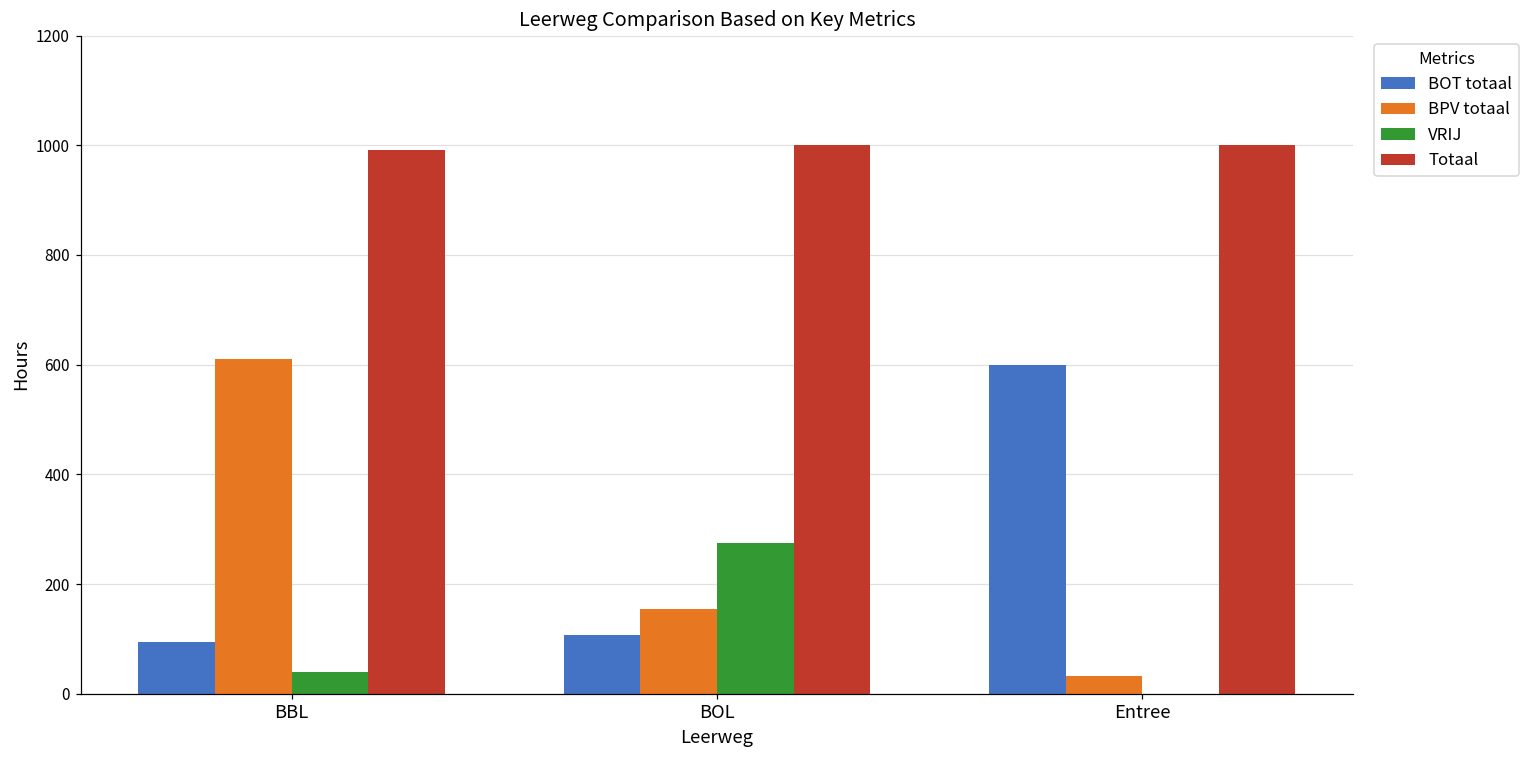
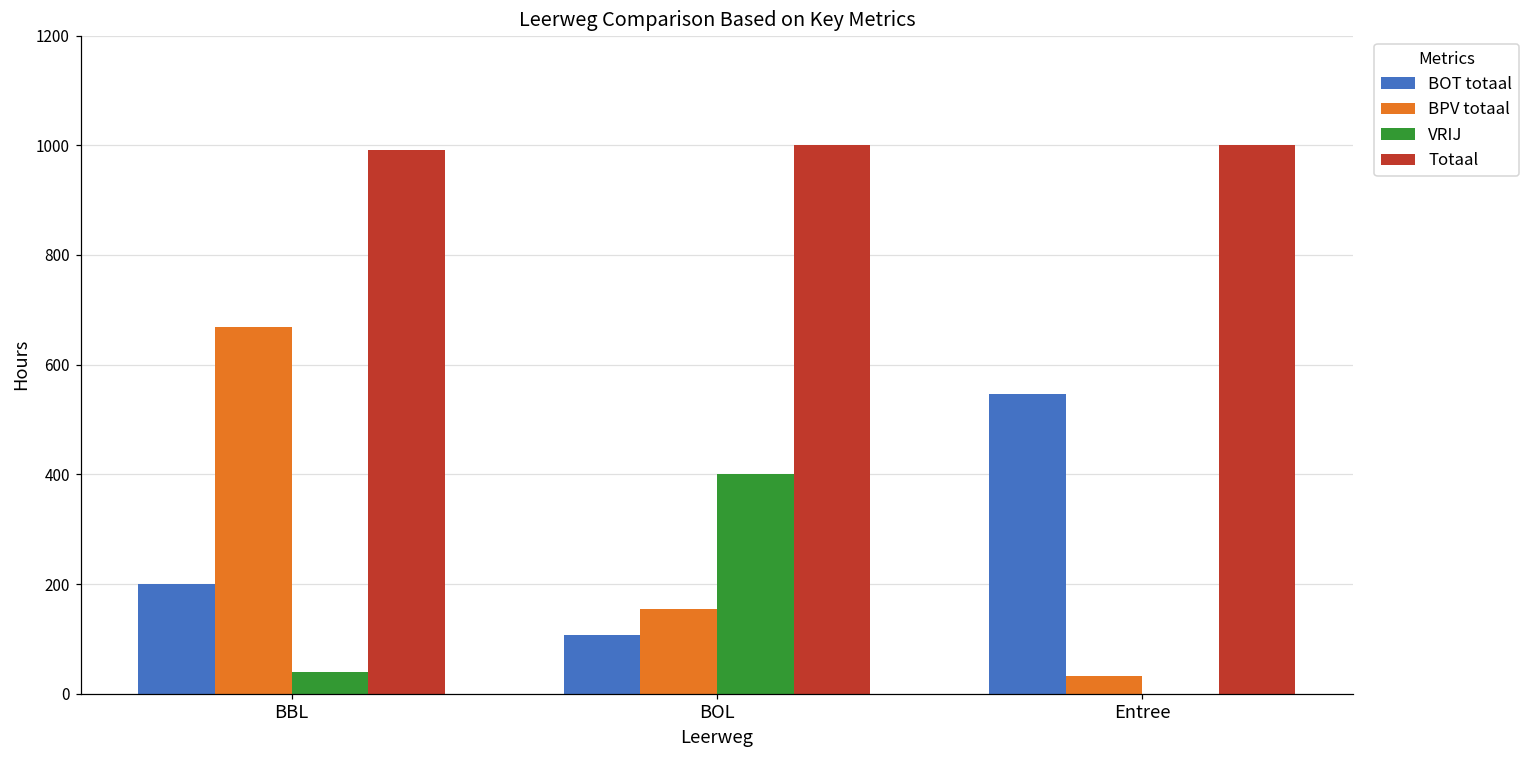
BOT totaal, BBL: 100 -> 200
BPV totaal, BBL: 610 -> 670
VRIJ, BOL: 280 -> 400
BOT totaal, Entree: 600 -> 550
